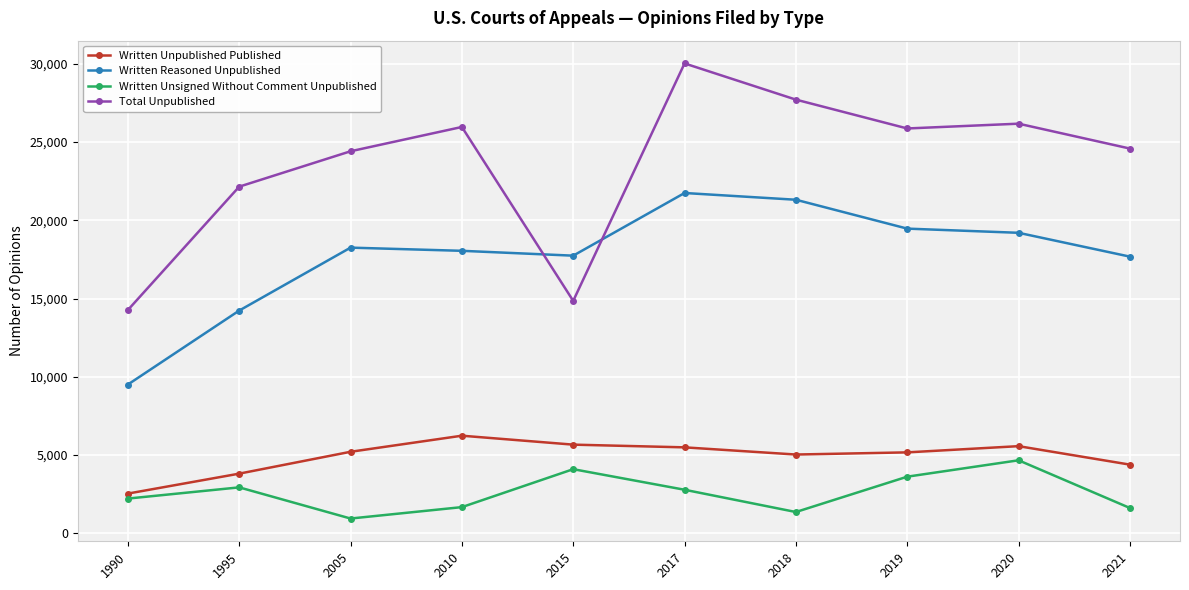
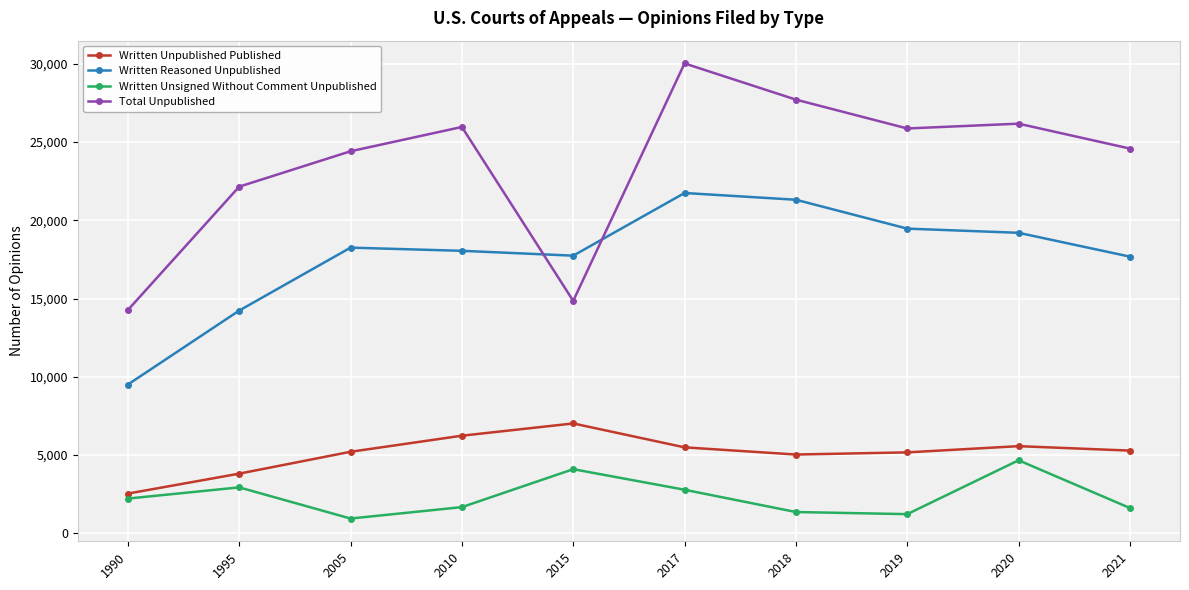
Written Unpublished Published, 2015: 5,700 -> 7,000
Written Unsigned Without Comment Unpublished, 2019: 3,600 -> 1,200
Written Unpublished Published, 2021: 4,400 -> 5,300
